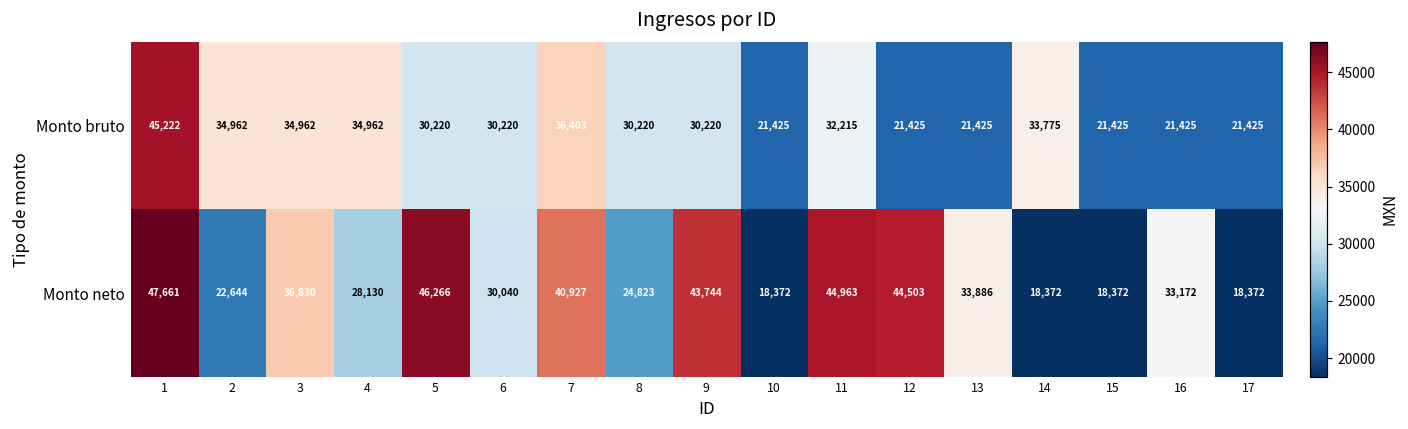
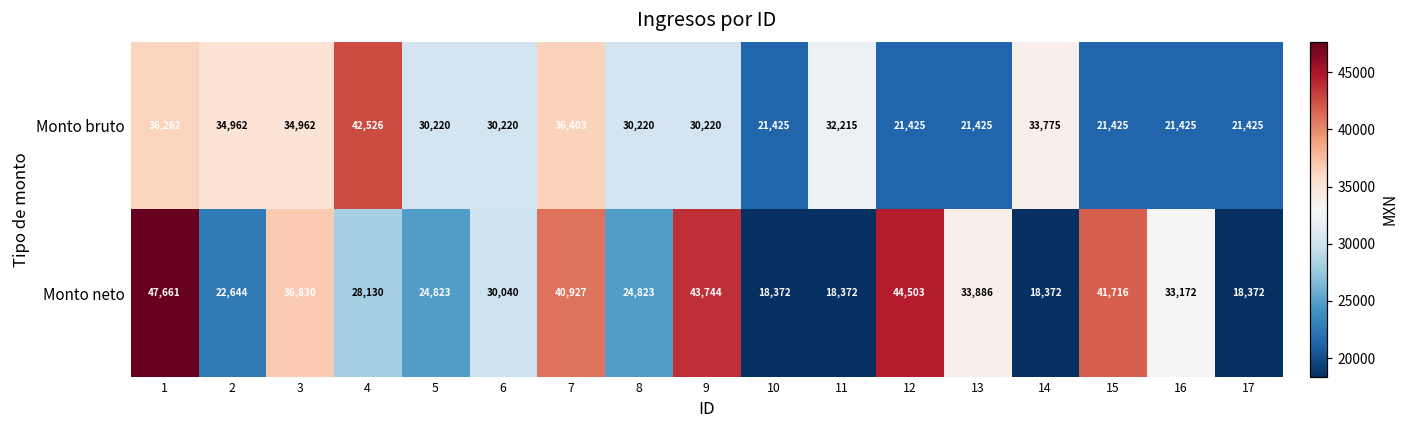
Monto bruto, 1: 45,222 -> 36,262
Monto bruto, 4: 34,962 -> 42,526
Monto neto, 5: 46,266 -> 24,823
Monto neto, 11: 44,963 -> 18,372
Monto neto, 15: 18,372 -> 41,716
